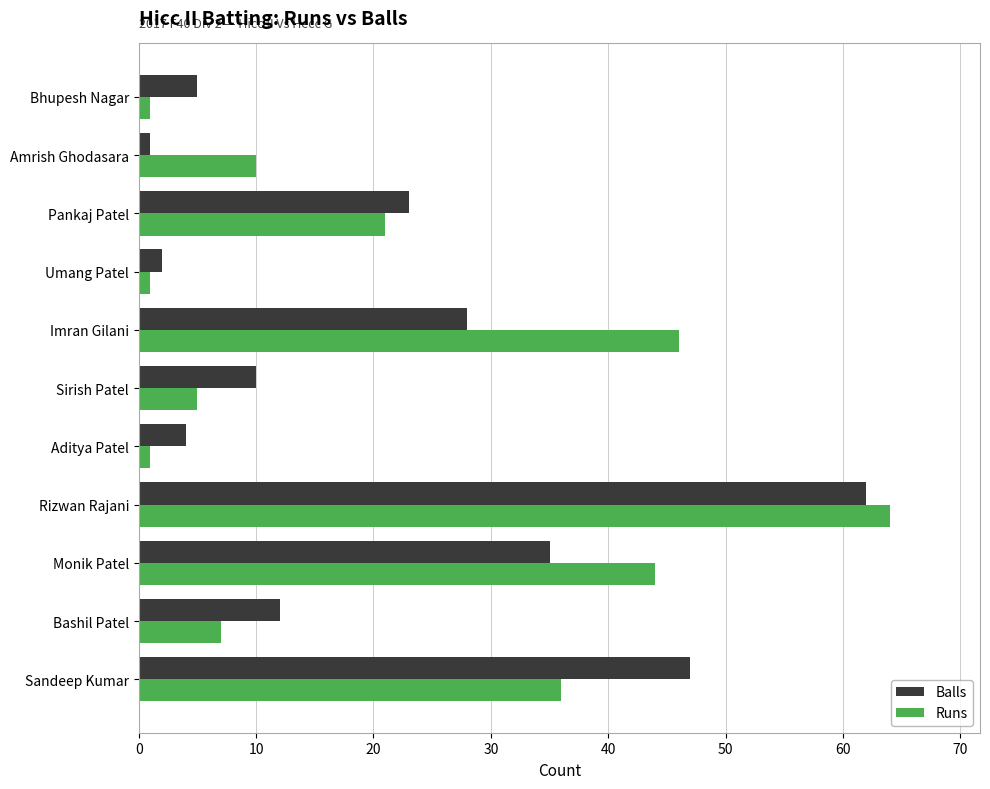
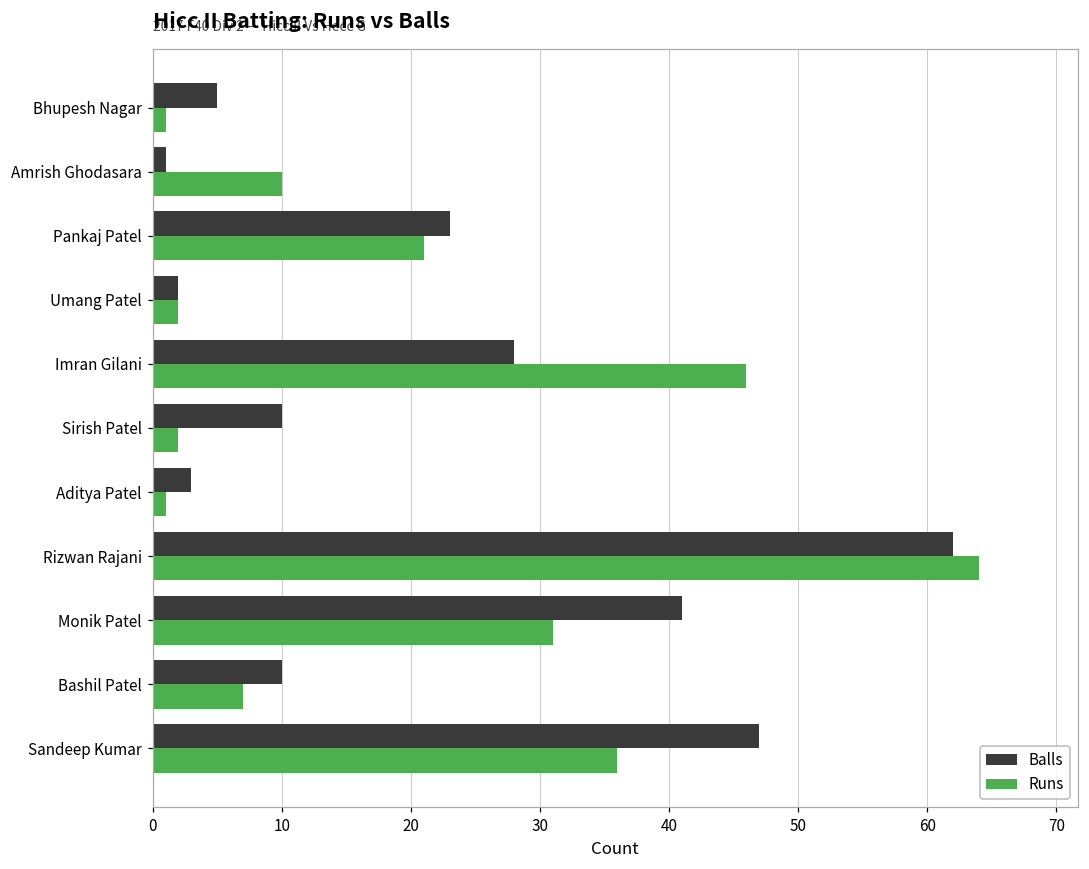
Runs, Umang Patel: 1 -> 2
Runs, Sirish Patel: 5 -> 2
Balls, Aditya Patel: 4 -> 3
Balls, Monik Patel: 35 -> 41
Runs, Monik Patel: 44 -> 31
Balls, Bashil Patel: 12 -> 10
